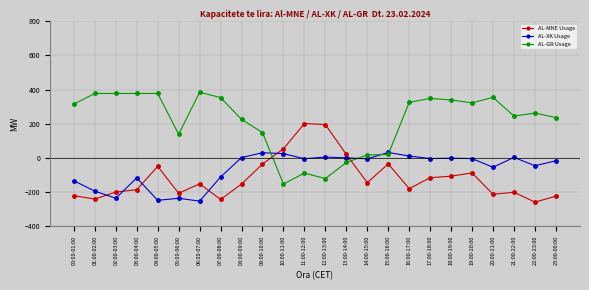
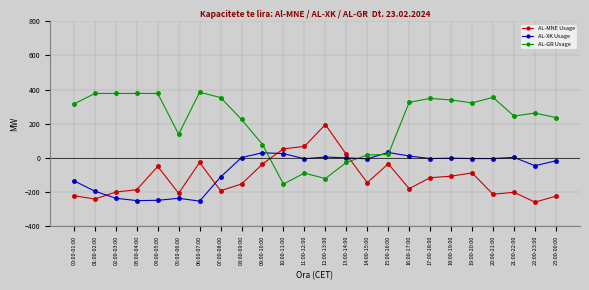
AL-XK Usage, 03:00-04:00: -120 -> -250
AL-MNE Usage, 06:00-07:00: -150 -> -30
AL-MNE Usage, 07:00-08:00: -240 -> -190
AL-GR Usage, 09:00-10:00: 150 -> 80
AL-MNE Usage, 11:00-12:00: 200 -> 70
AL-XK Usage, 20:00-21:00: -60 -> 0
